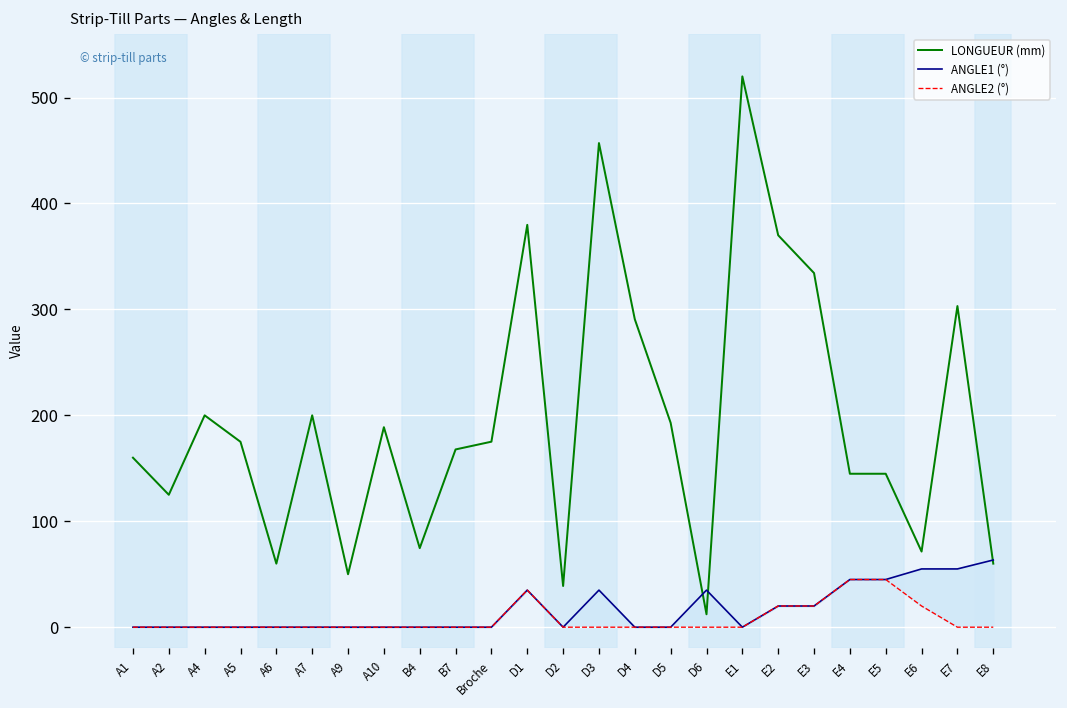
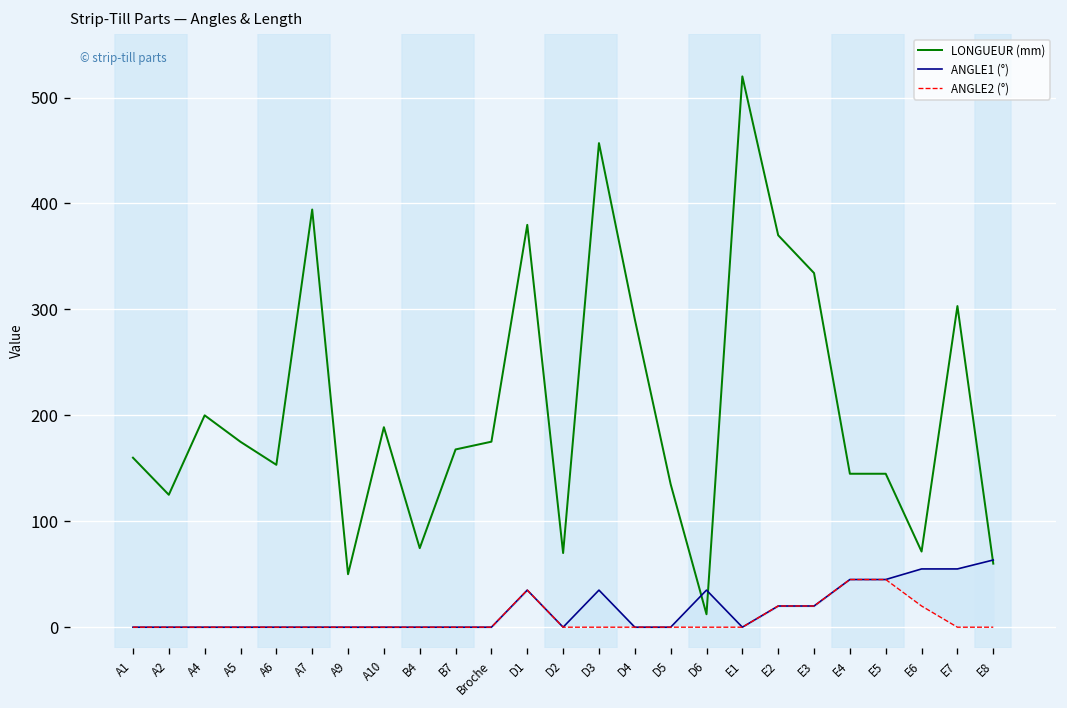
LONGUEUR (mm), A6: 60 -> 150
LONGUEUR (mm), A7: 200 -> 390
LONGUEUR (mm), D2: 40 -> 70
LONGUEUR (mm), D5: 190 -> 140
